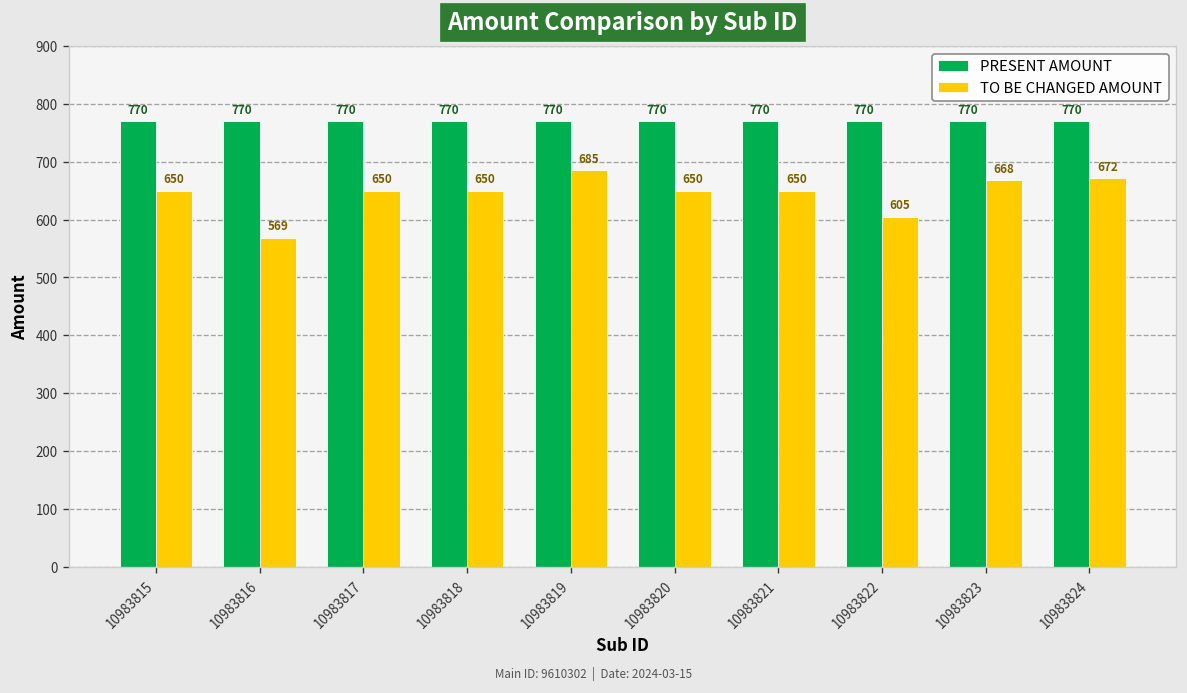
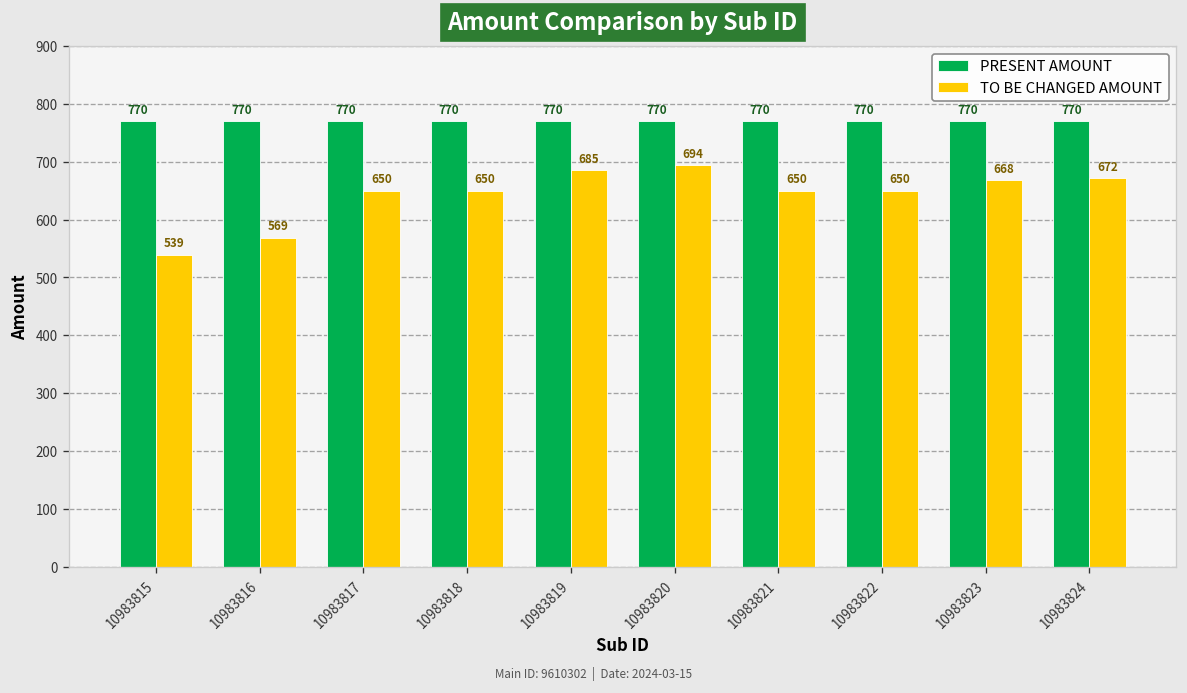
TO BE CHANGED AMOUNT, 10983815: 650 -> 539
TO BE CHANGED AMOUNT, 10983820: 650 -> 694
TO BE CHANGED AMOUNT, 10983822: 605 -> 650
